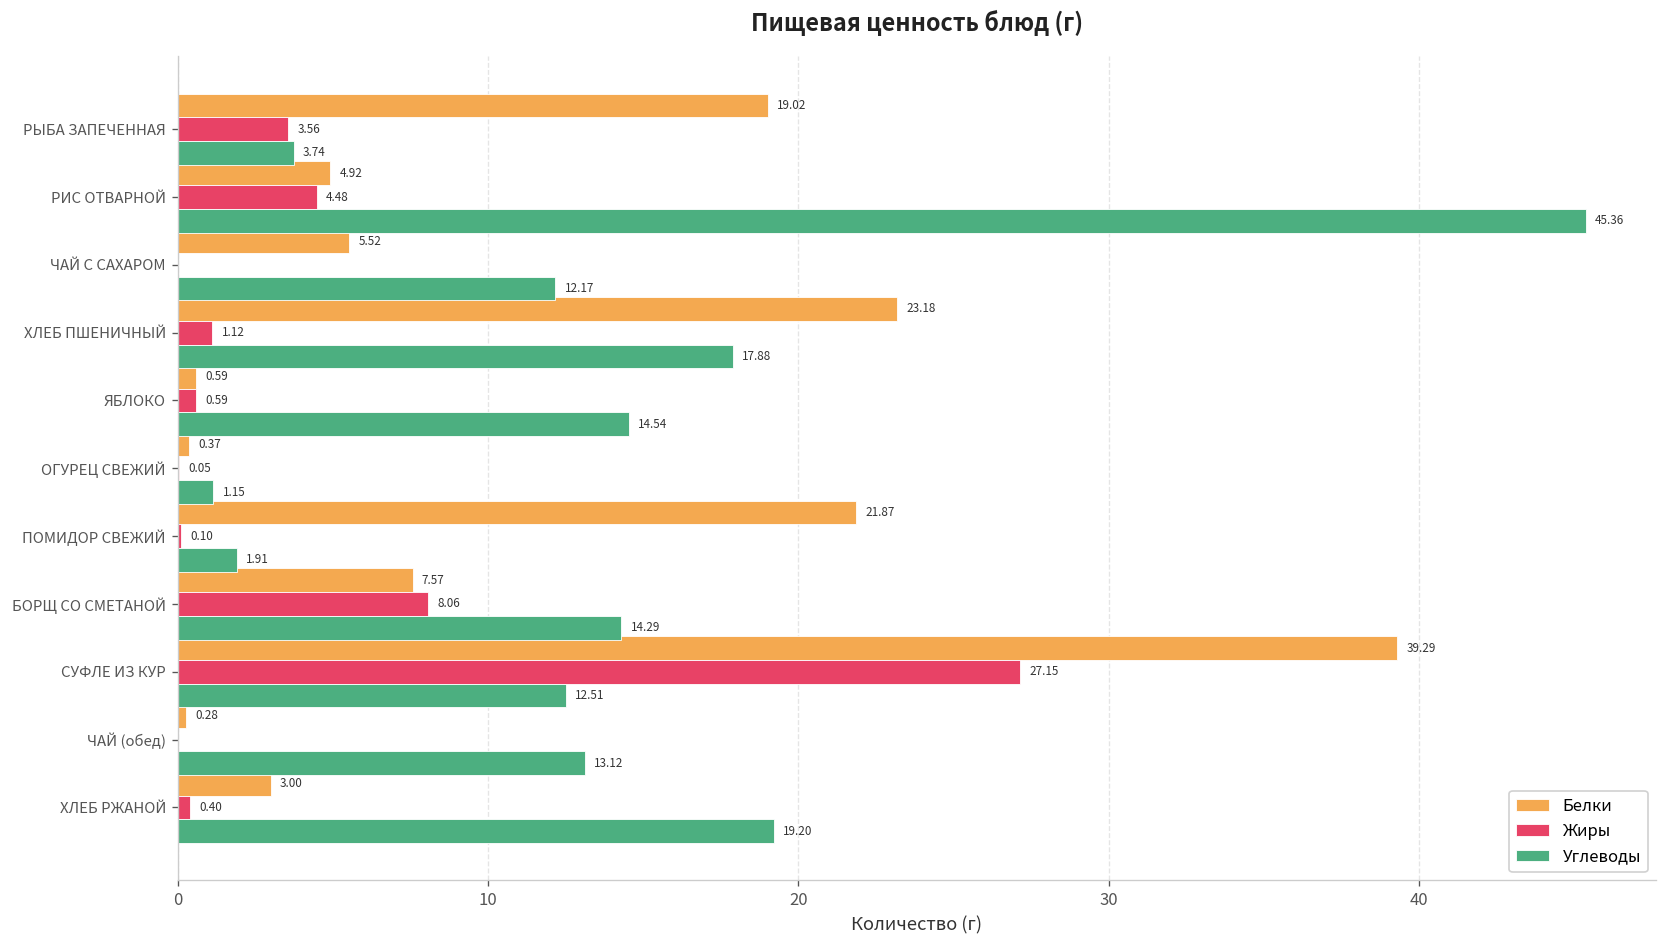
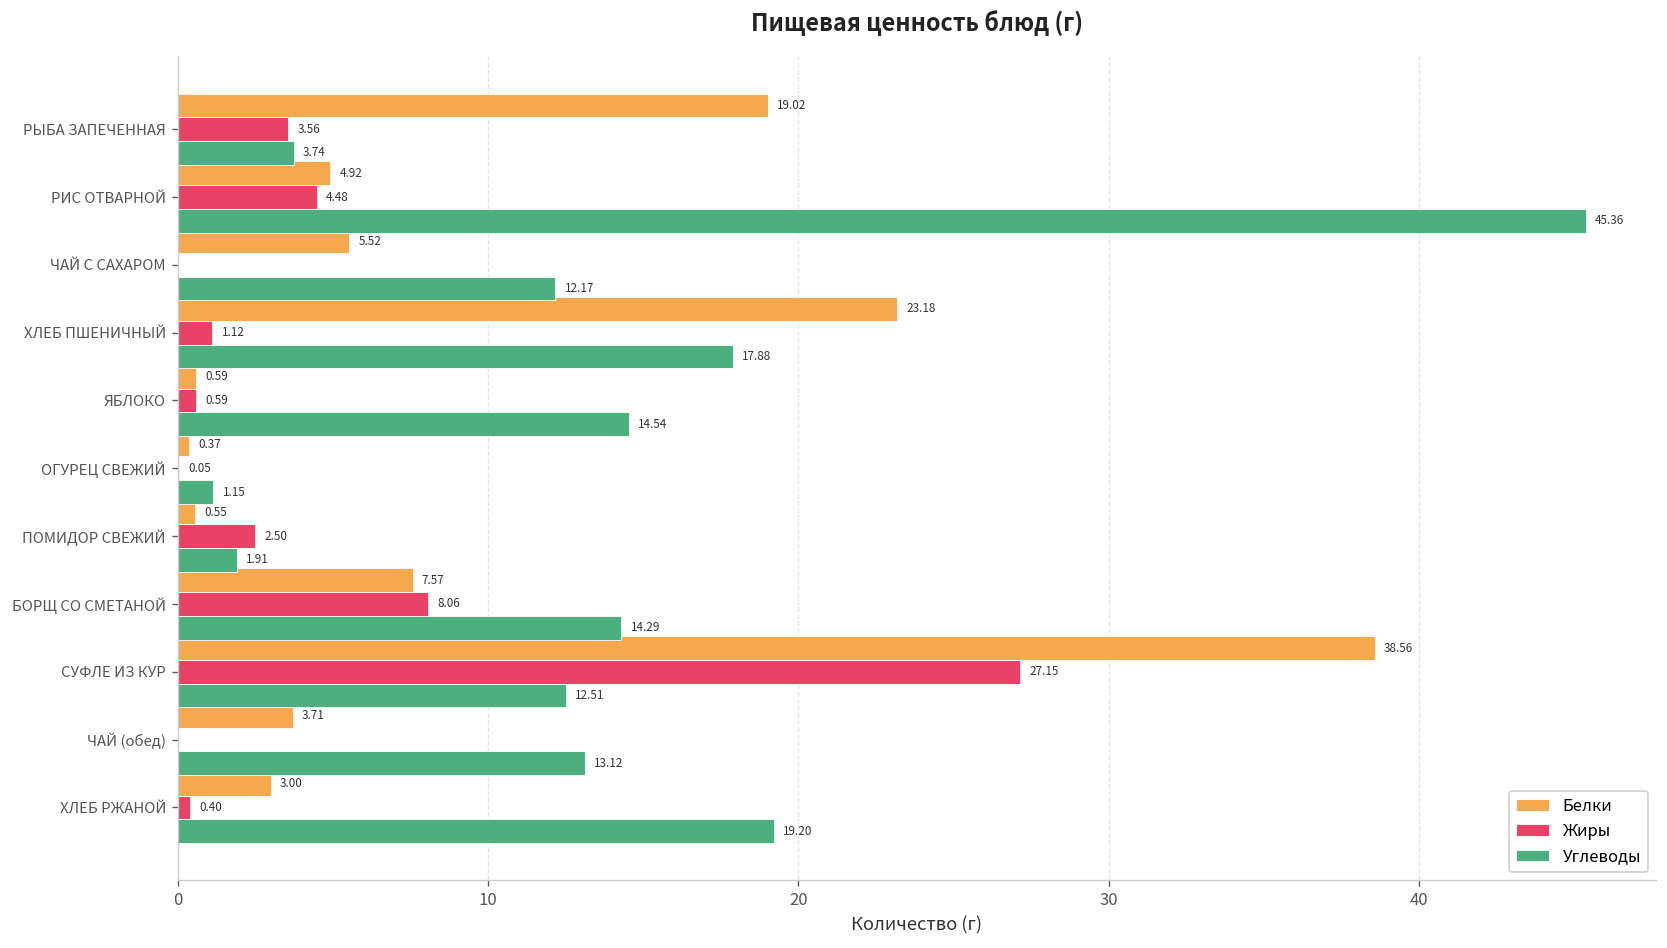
Белки, ПОМИДОР СВЕЖИЙ: 21.87 -> 0.55
Жиры, ПОМИДОР СВЕЖИЙ: 0.10 -> 2.50
Белки, СУФЛЕ ИЗ КУР: 39.29 -> 38.56
Белки, ЧАЙ (обед): 0.28 -> 3.71
